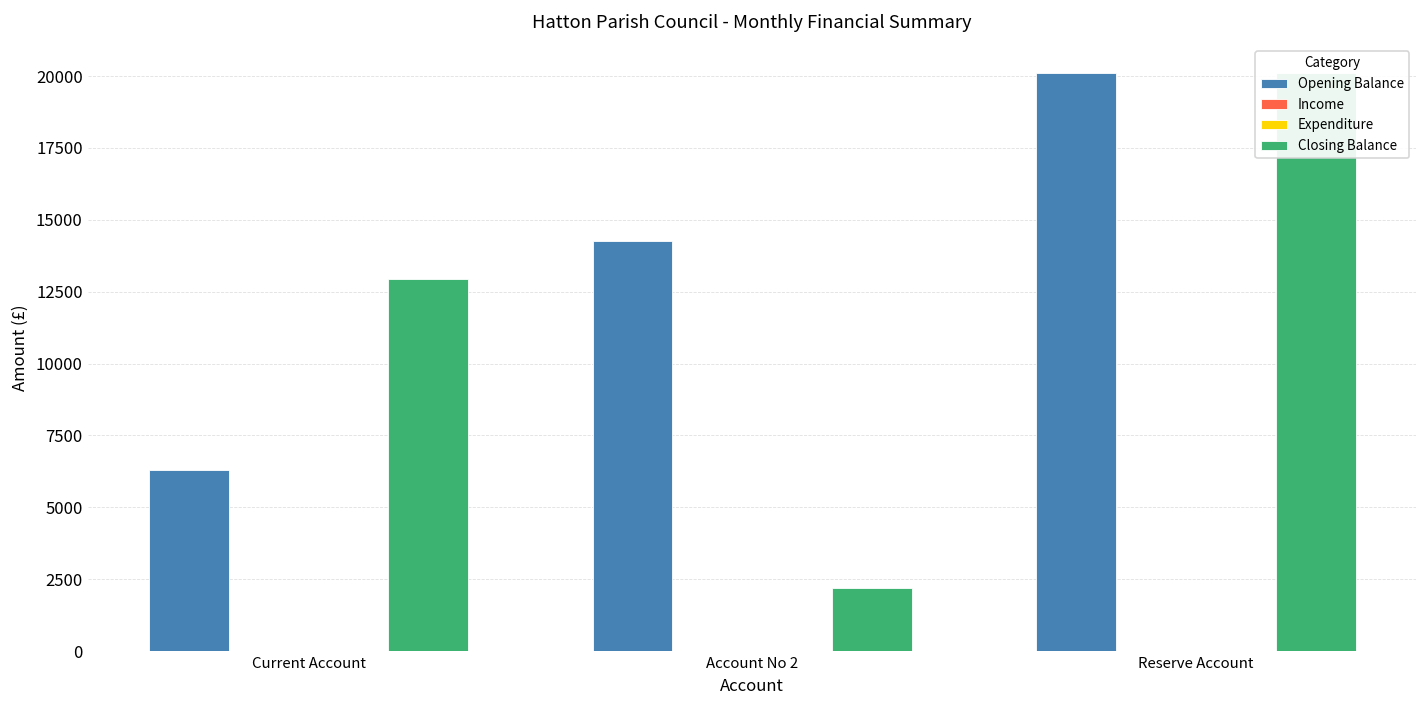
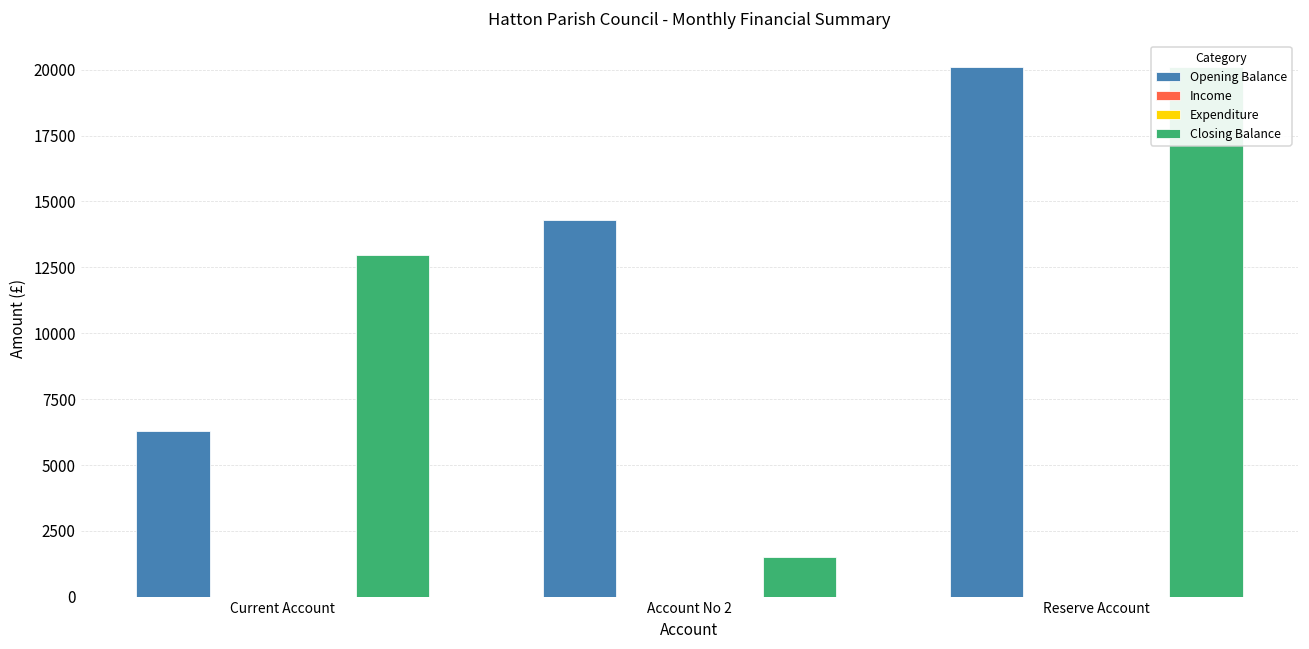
Closing Balance, Account No 2: 2200 -> 1500
